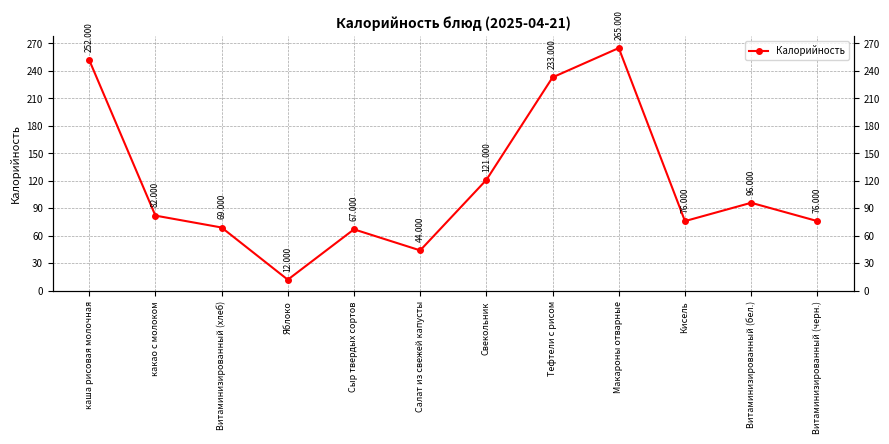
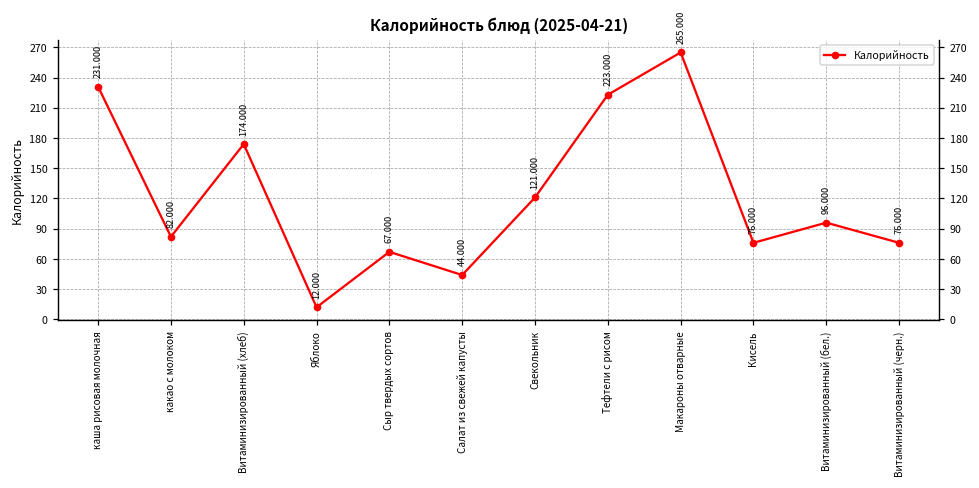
каша рисовая молочная: 252.000 -> 231.000
Витаминизированный (хлеб): 69.000 -> 174.000
Тефтели с рисом: 233.000 -> 223.000
